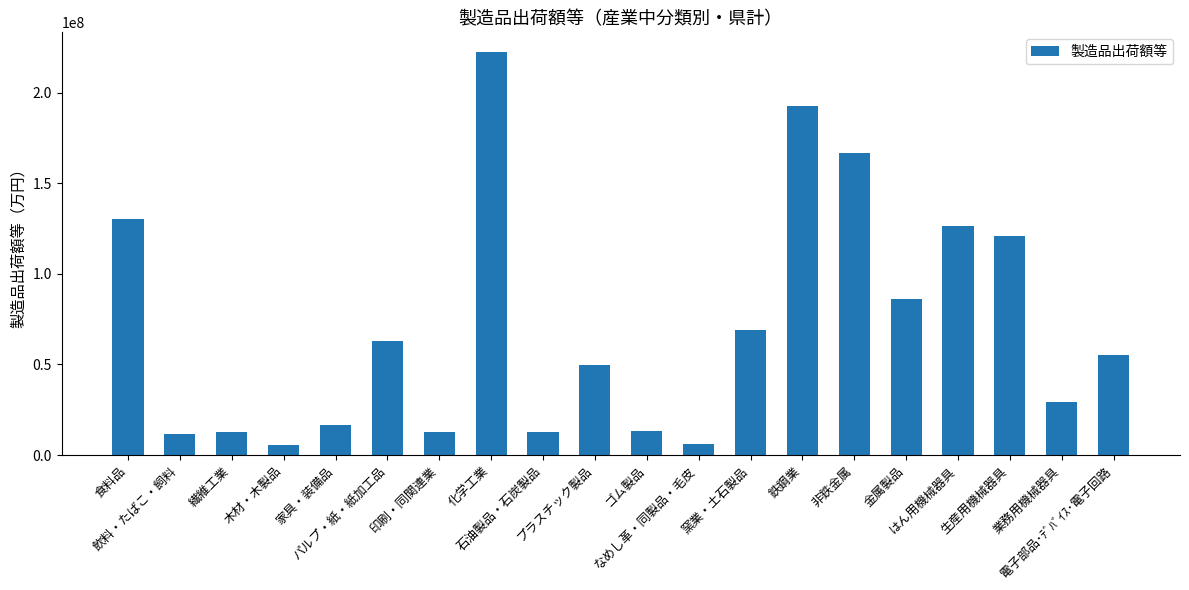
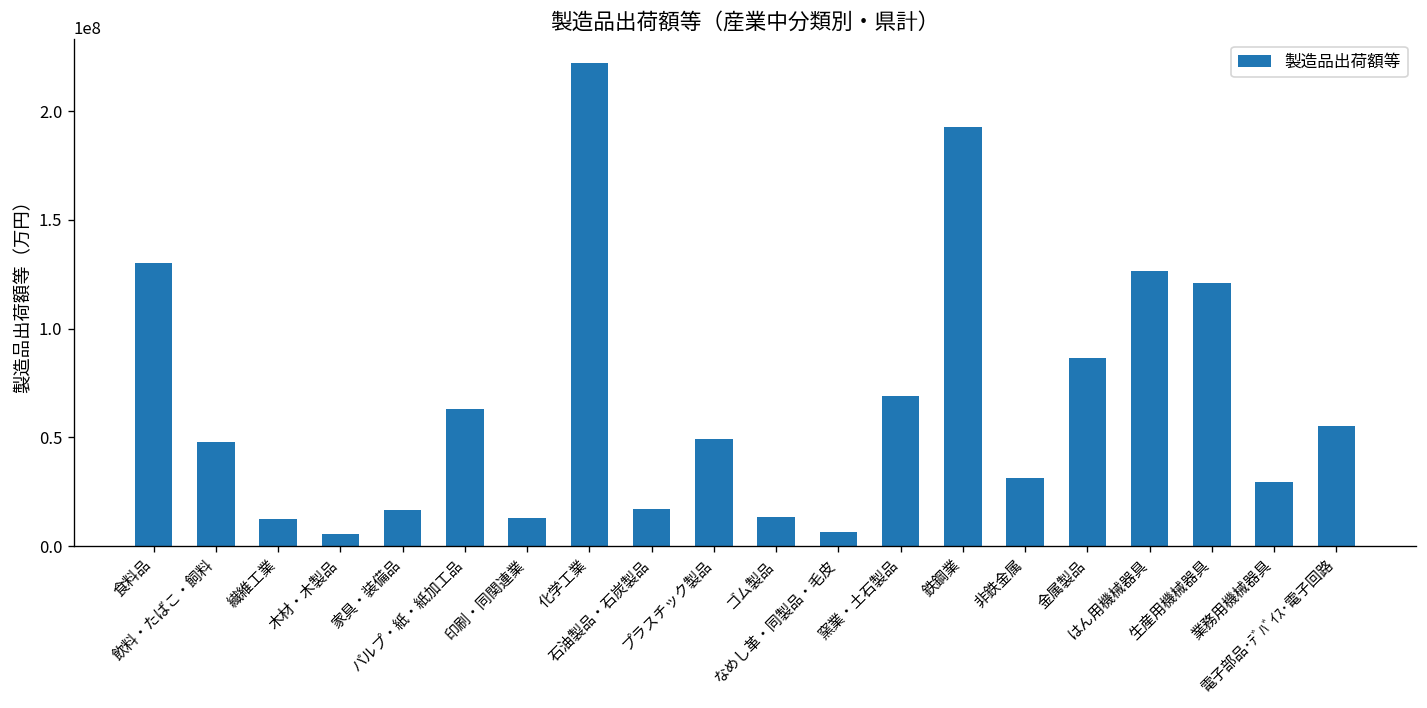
飲料・たばこ・飼料: 11000000 -> 48000000
石油製品・石炭製品: 12000000 -> 17000000
非鉄金属: 167000000 -> 31000000
